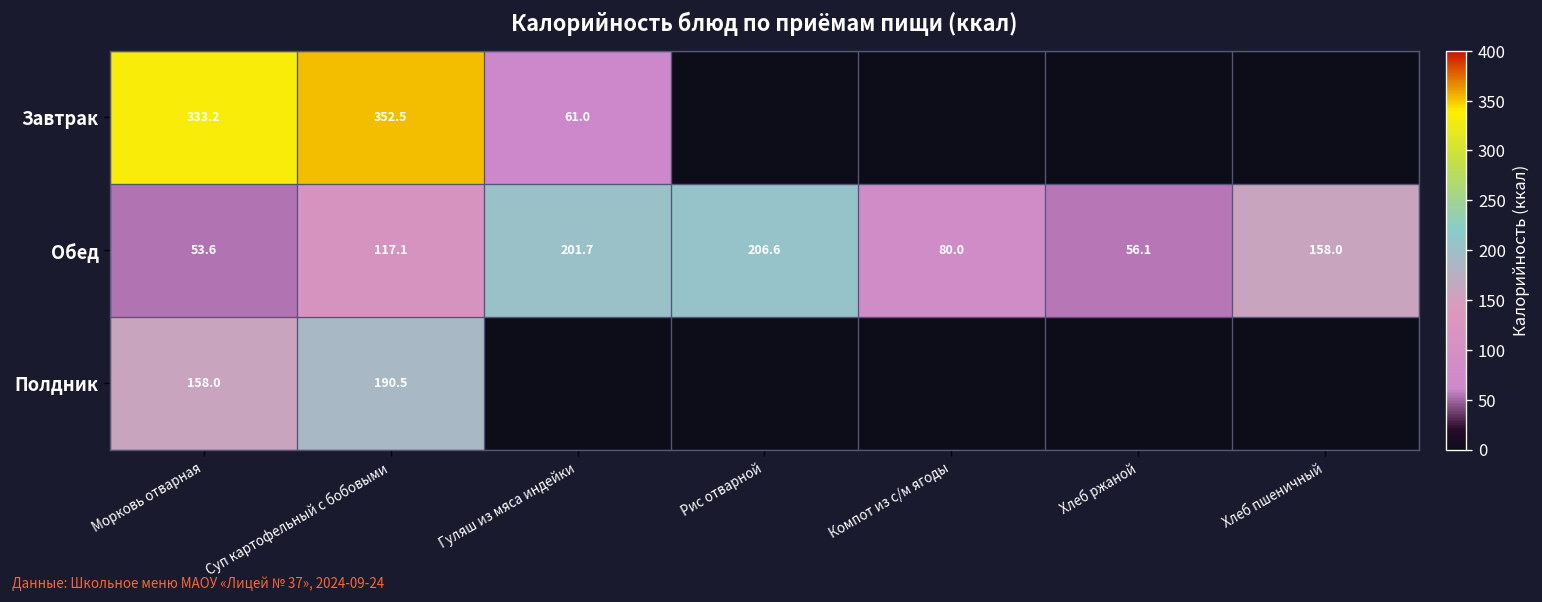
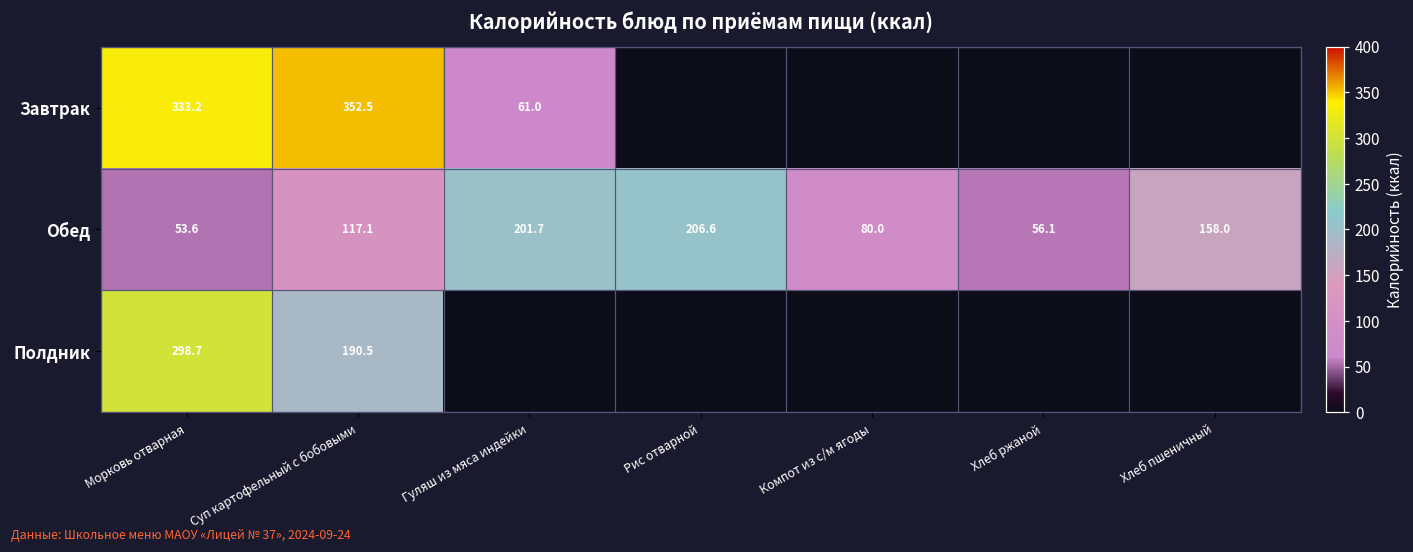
Полдник, Морковь отварная: 158.0 -> 298.7
